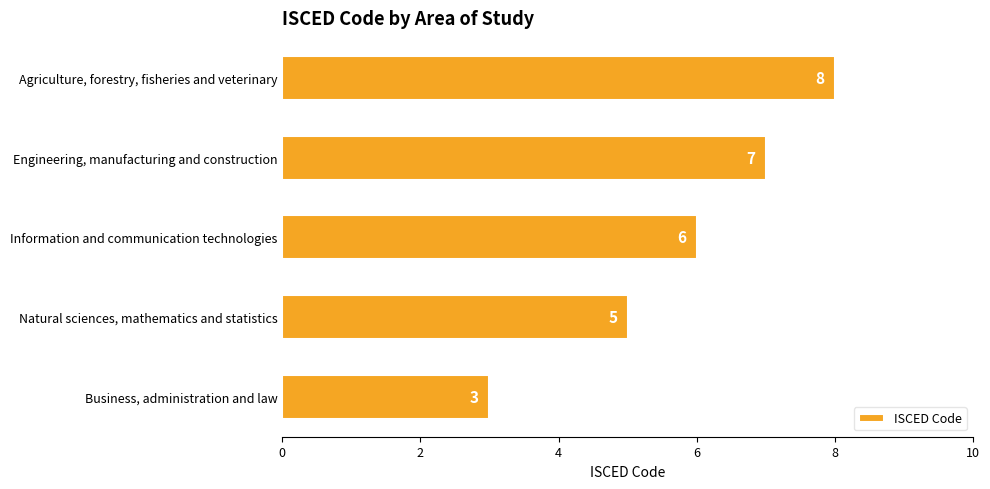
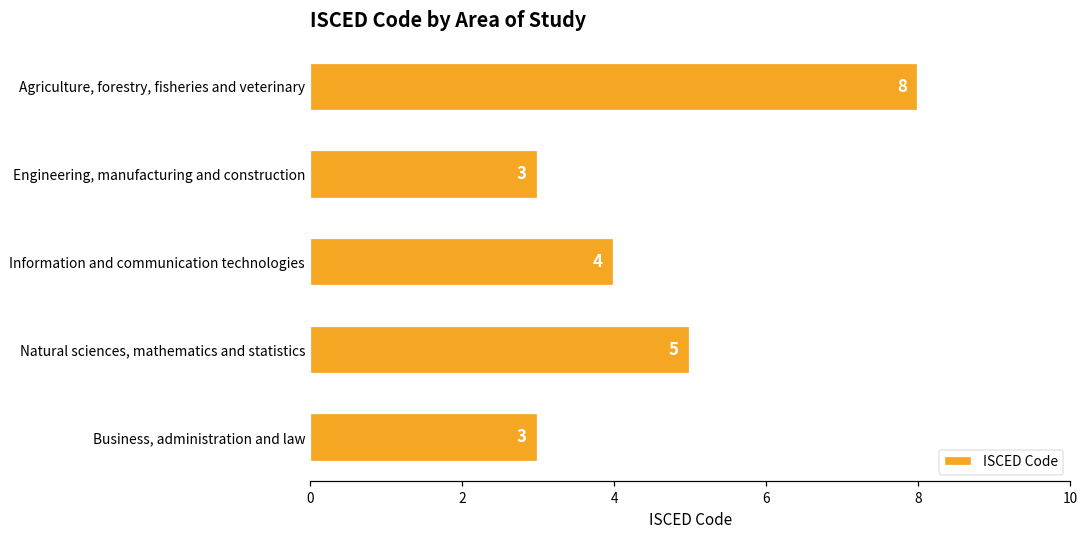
Engineering, manufacturing and construction: 7 -> 3
Information and communication technologies: 6 -> 4
